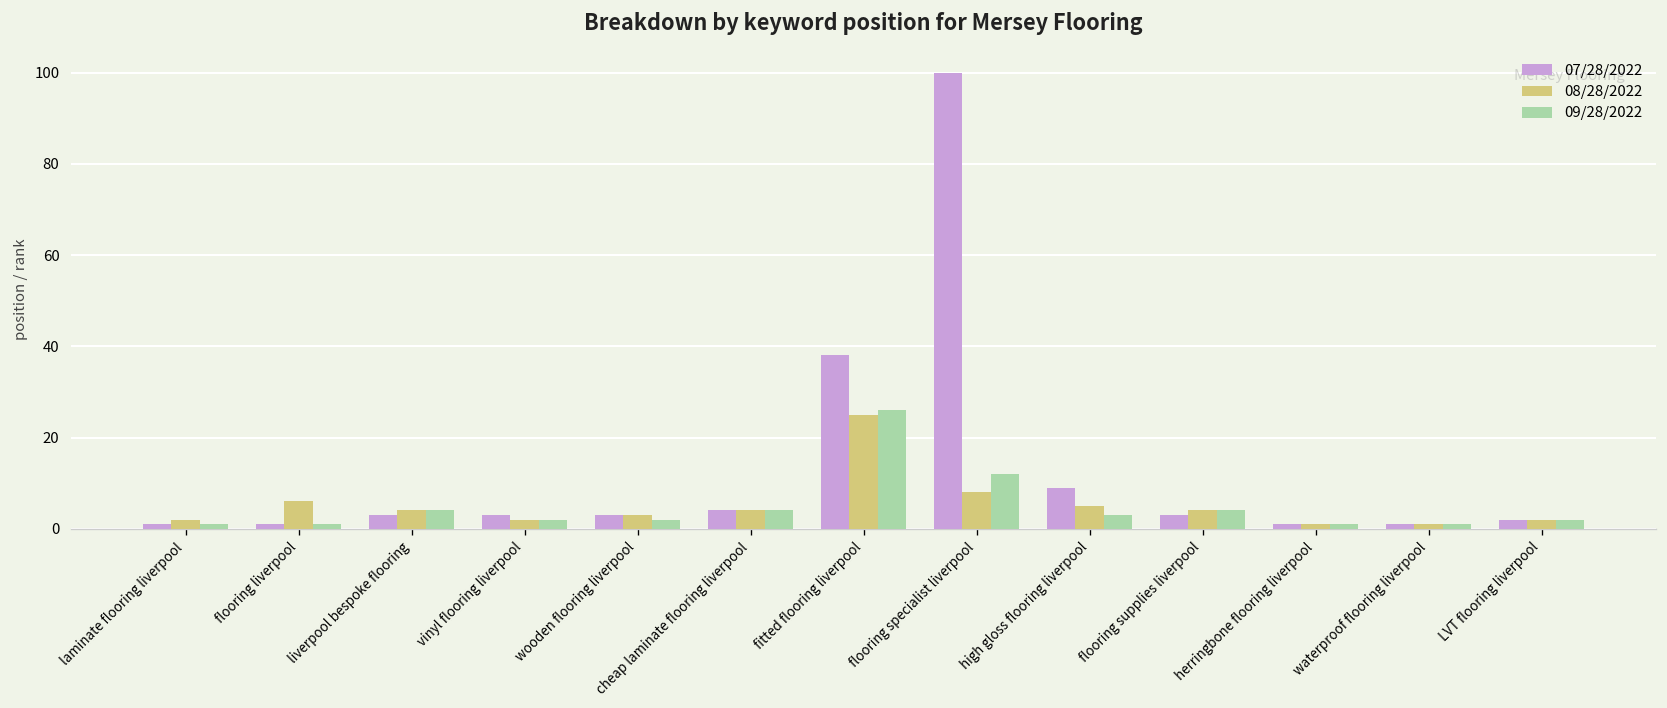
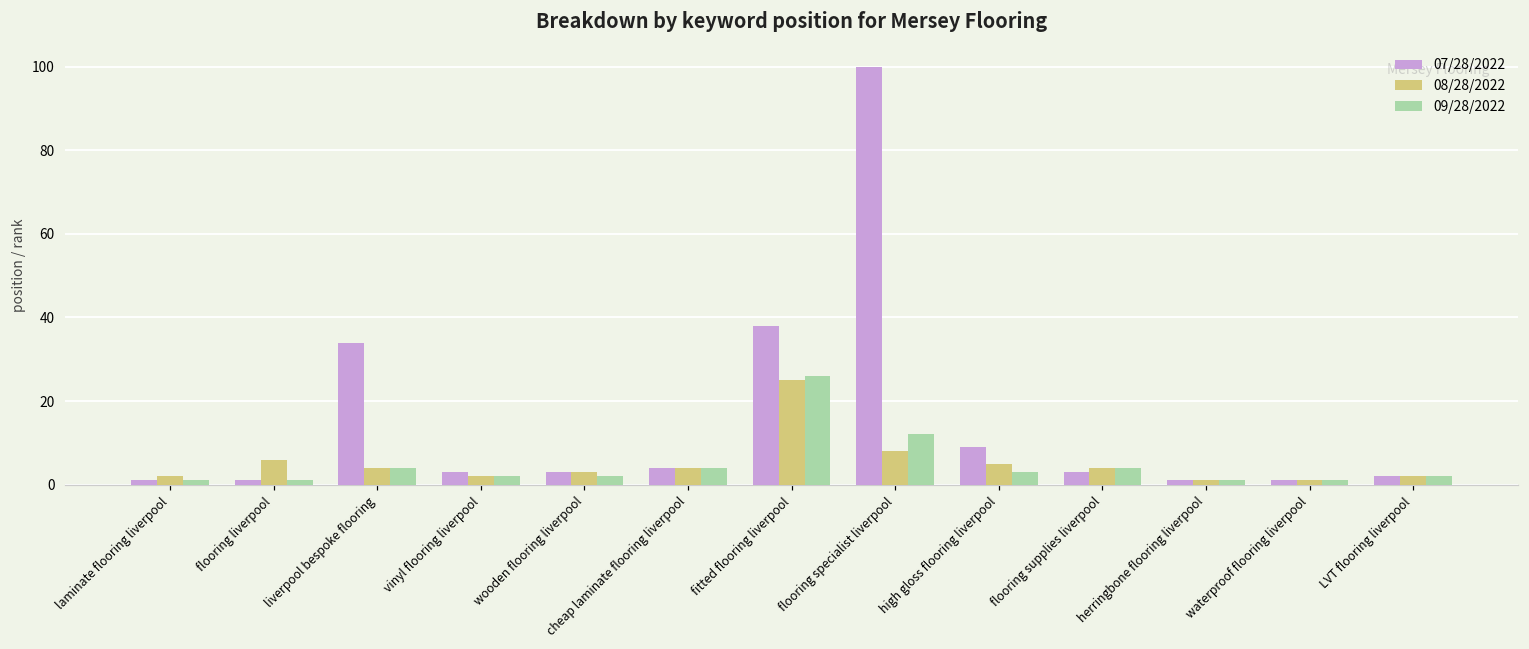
07/28/2022, liverpool bespoke flooring: 3 -> 34
